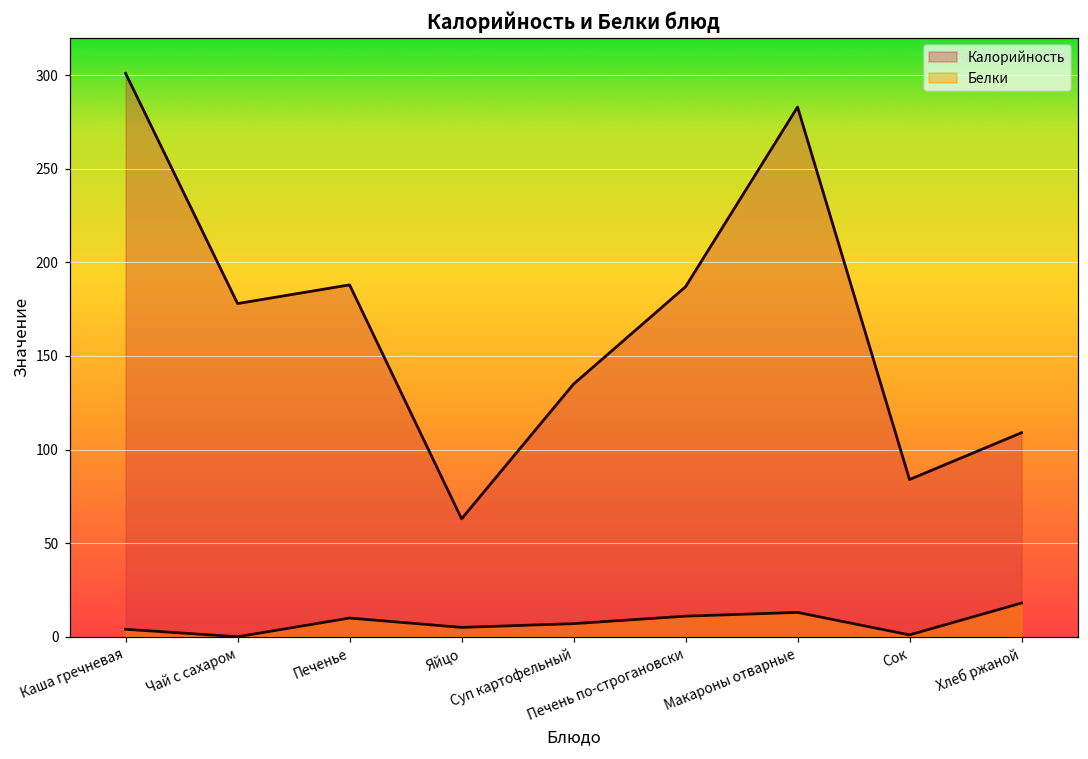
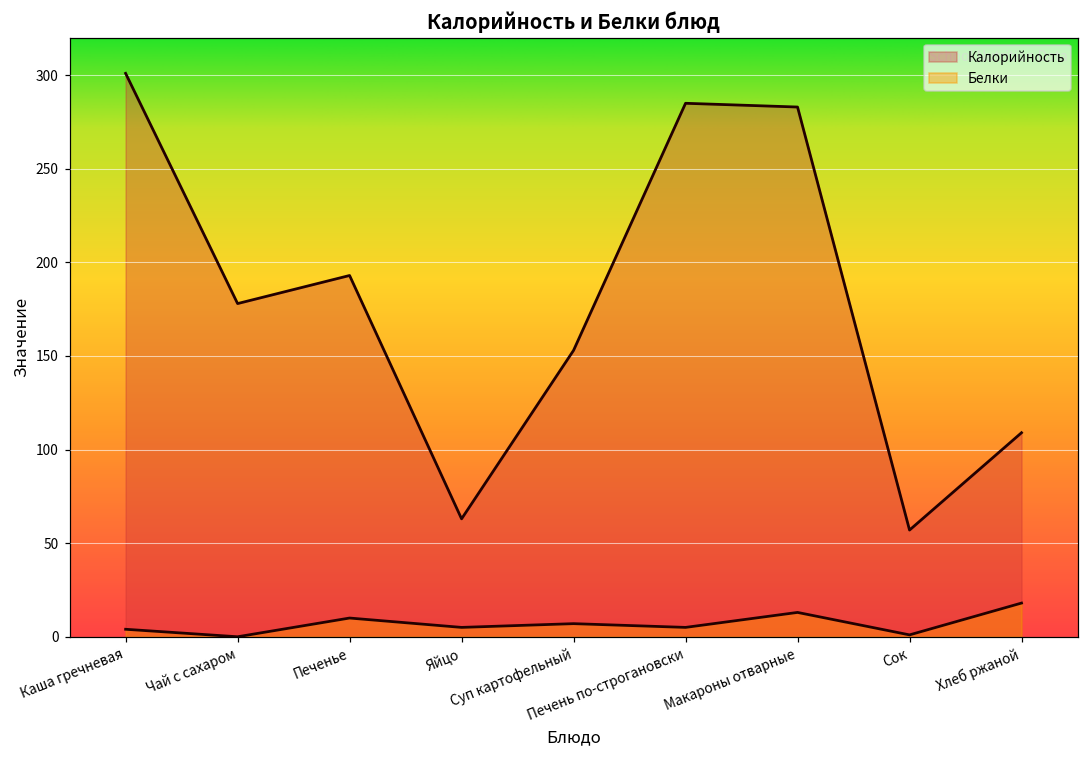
Калорийность, Печенье: 188 -> 193
Калорийность, Суп картофельный: 135 -> 153
Калорийность, Печень по-строгановски: 187 -> 285
Белки, Печень по-строгановски: 11 -> 5
Калорийность, Сок: 84 -> 57
